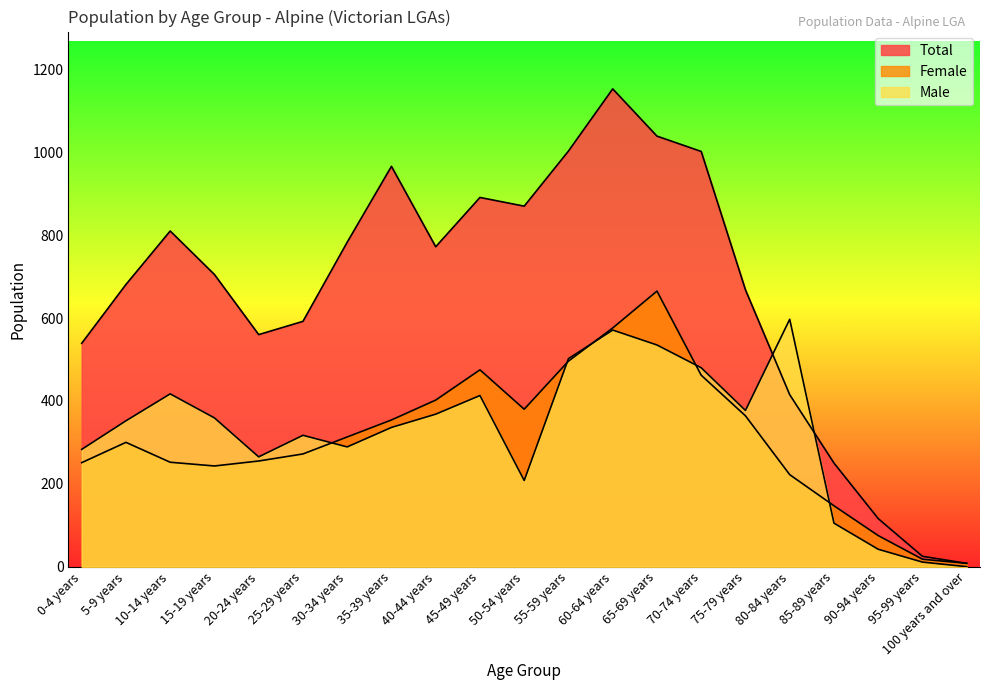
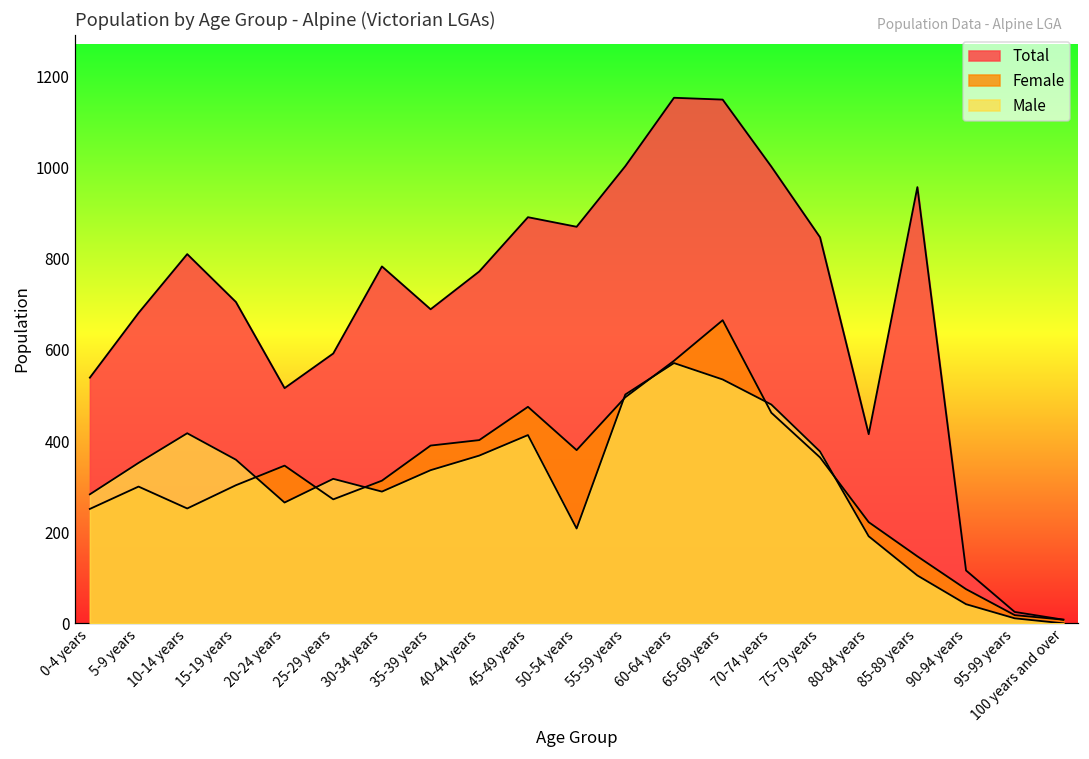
Female, 15-19 years: 240 -> 300
Total, 20-24 years: 560 -> 520
Female, 20-24 years: 260 -> 350
Total, 35-39 years: 970 -> 690
Female, 35-39 years: 350 -> 390
Total, 65-69 years: 1040 -> 1150
Total, 75-79 years: 670 -> 850
Male, 80-84 years: 600 -> 190
Total, 85-89 years: 250 -> 960
